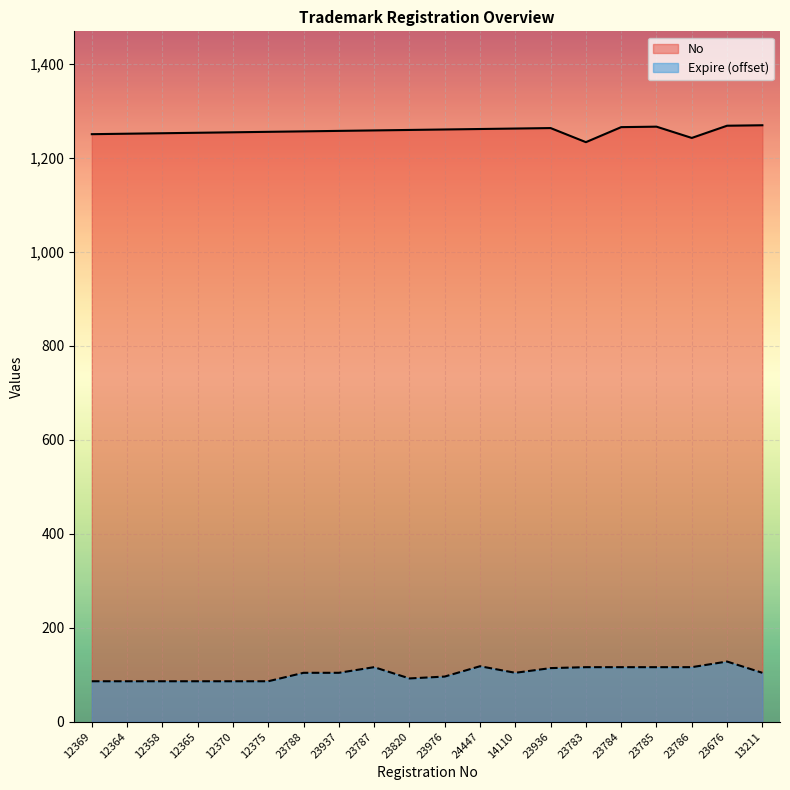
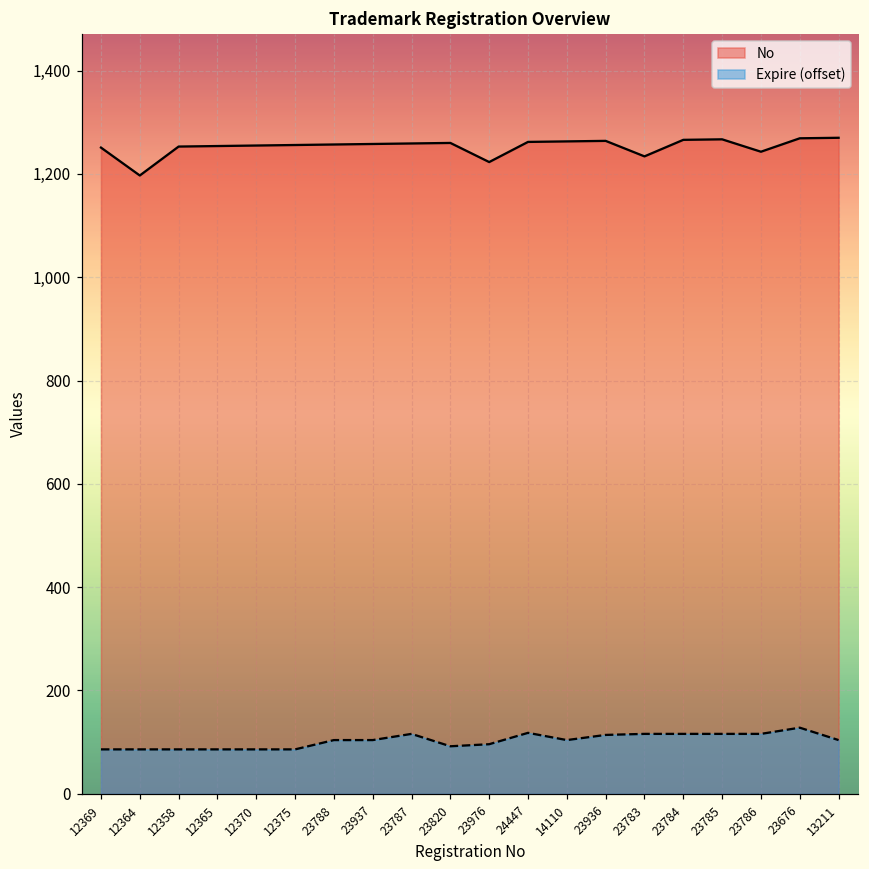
No, 12364: 1,250 -> 1,200
No, 23976: 1,260 -> 1,220
